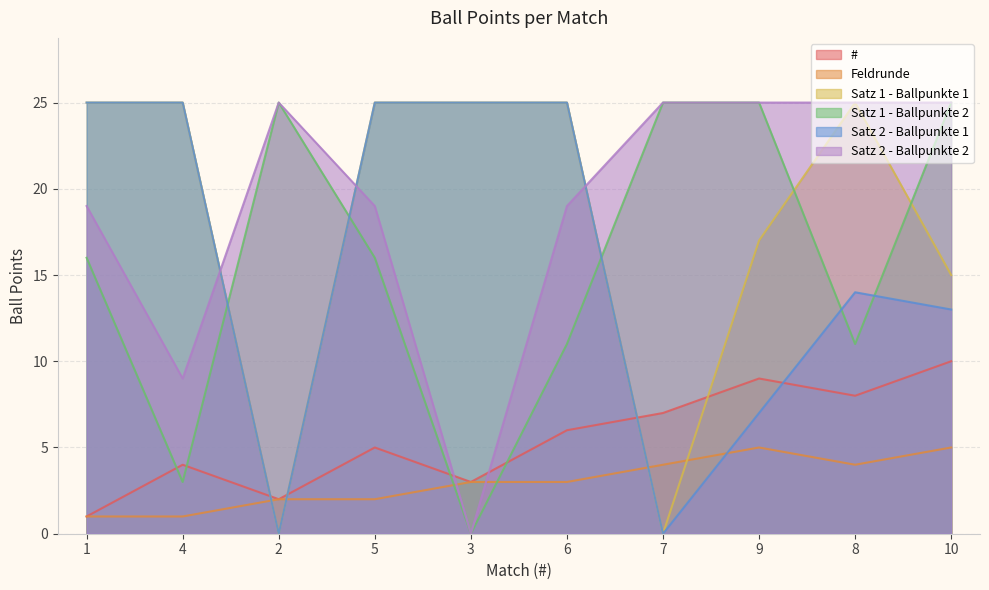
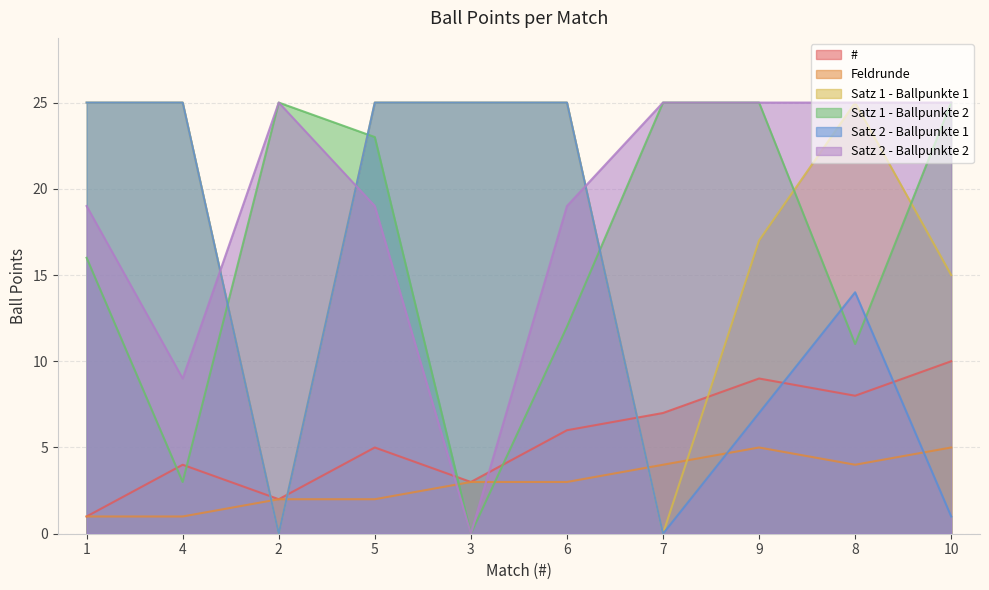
Satz 1 - Ballpunkte 2, 5: 16 -> 23
Satz 1 - Ballpunkte 2, 6: 11 -> 12
Satz 2 - Ballpunkte 1, 10: 13 -> 1
